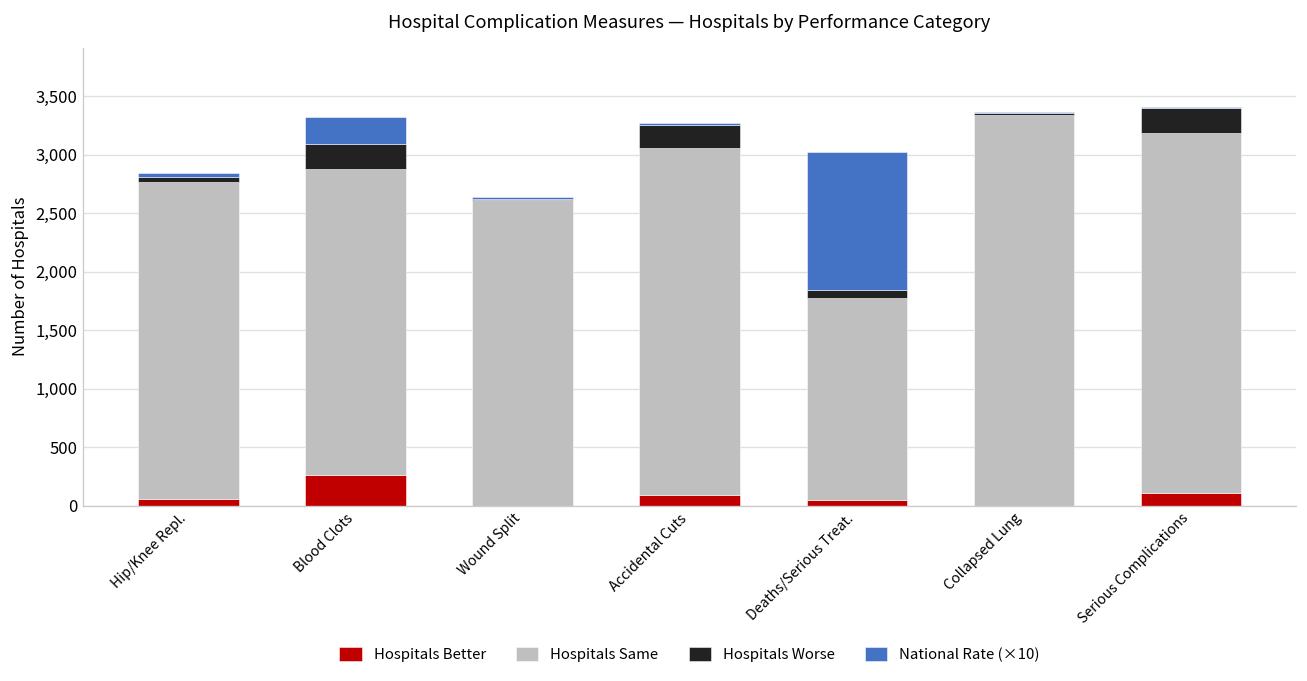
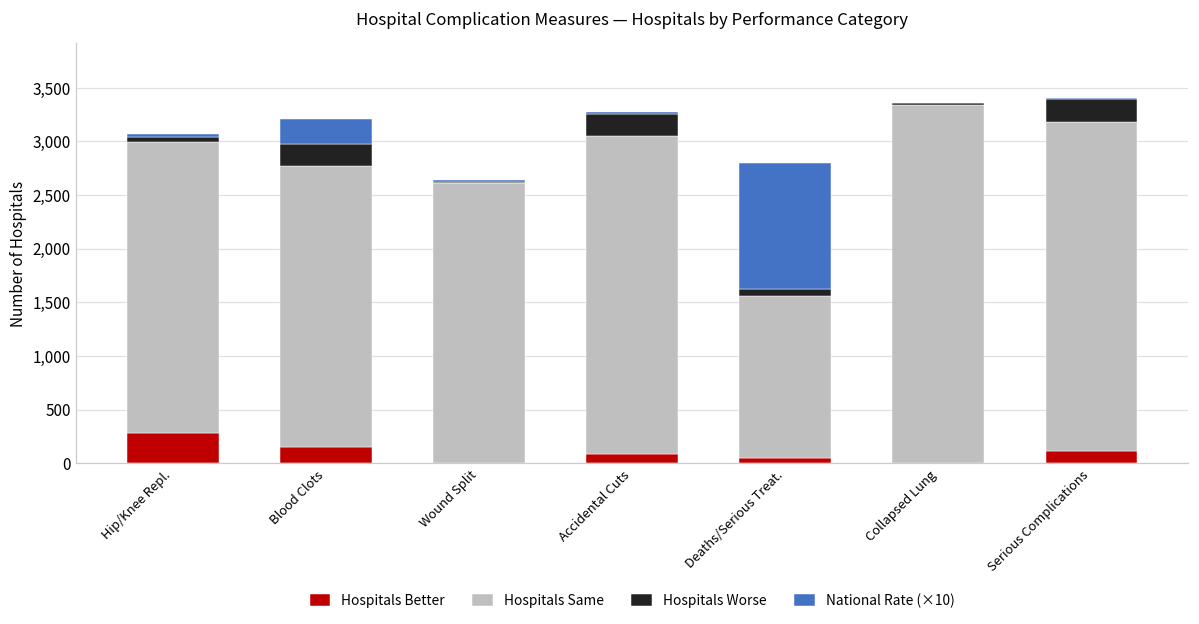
Hospitals Better, Hip/Knee Repl.: 100 -> 300
Hospitals Better, Blood Clots: 300 -> 200
Hospitals Same, Deaths/Serious Treat.: 1,700 -> 1,500
